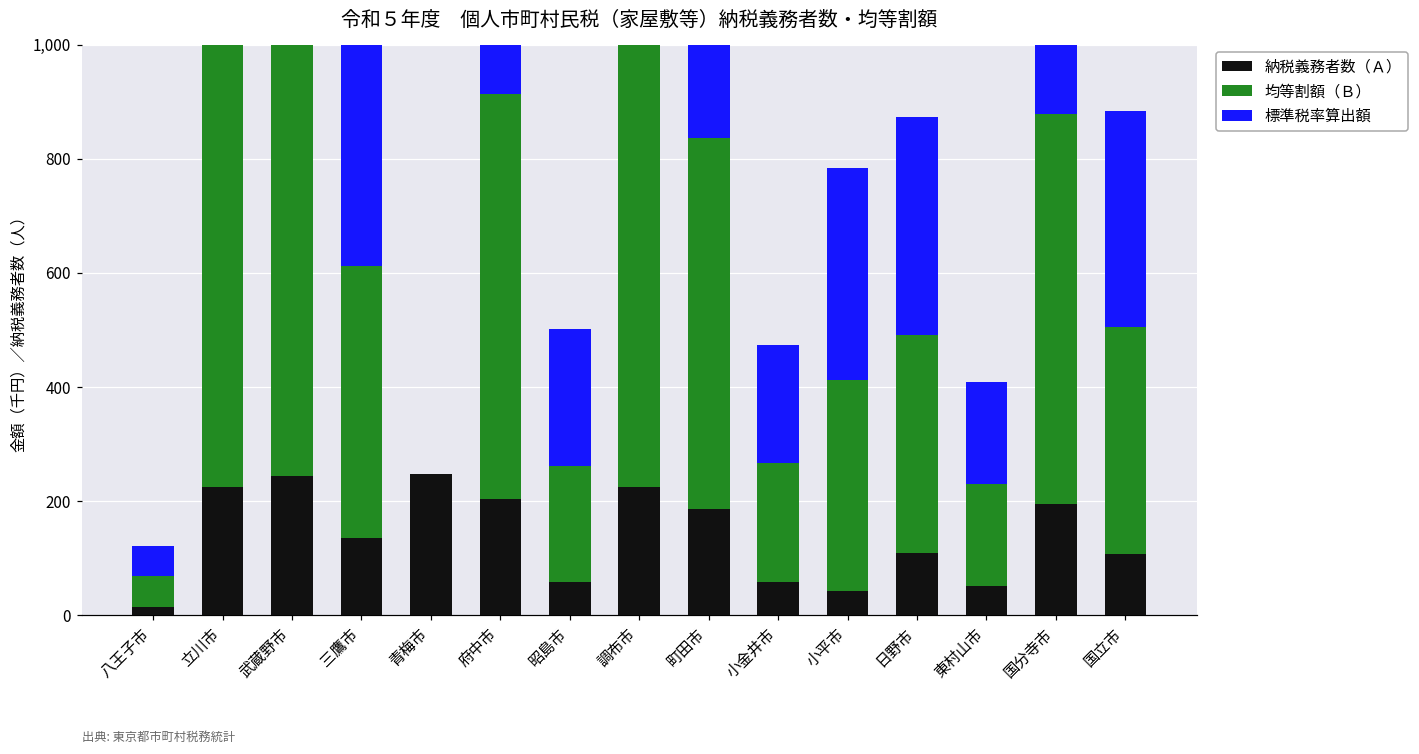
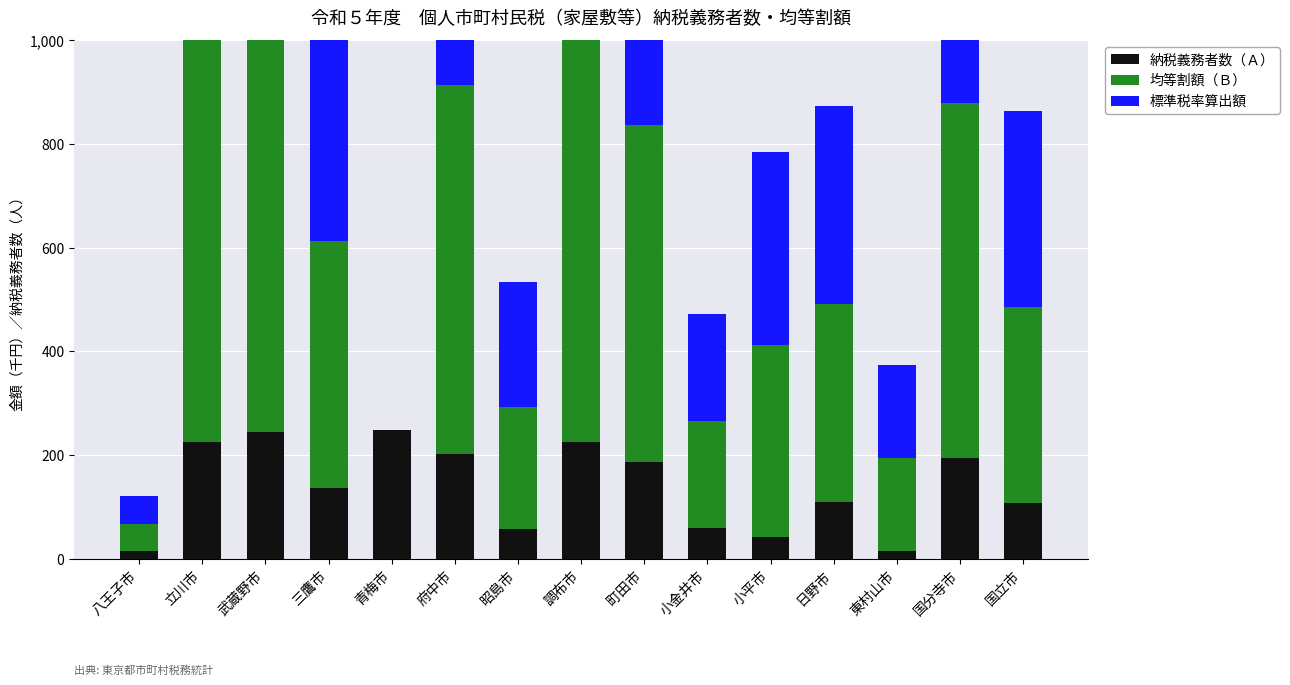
均等割額（Ｂ）, 昭島市: 200 -> 240
納税義務者数（Ａ）, 東村山市: 50 -> 20
均等割額（Ｂ）, 国立市: 400 -> 380
